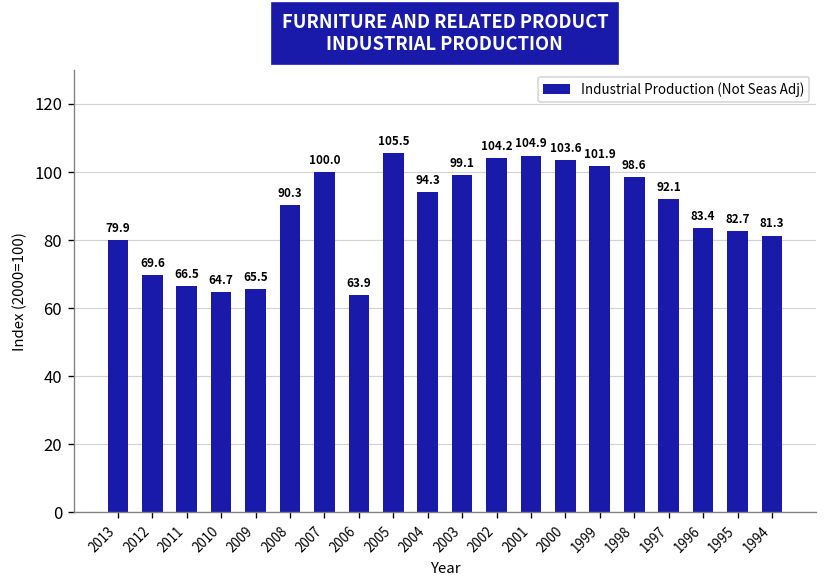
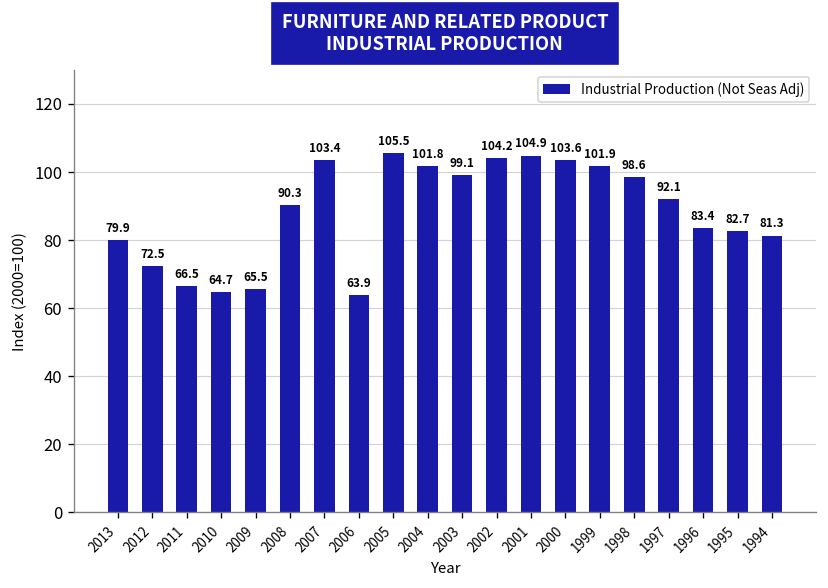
2012: 69.6 -> 72.5
2007: 100.0 -> 103.4
2004: 94.3 -> 101.8
